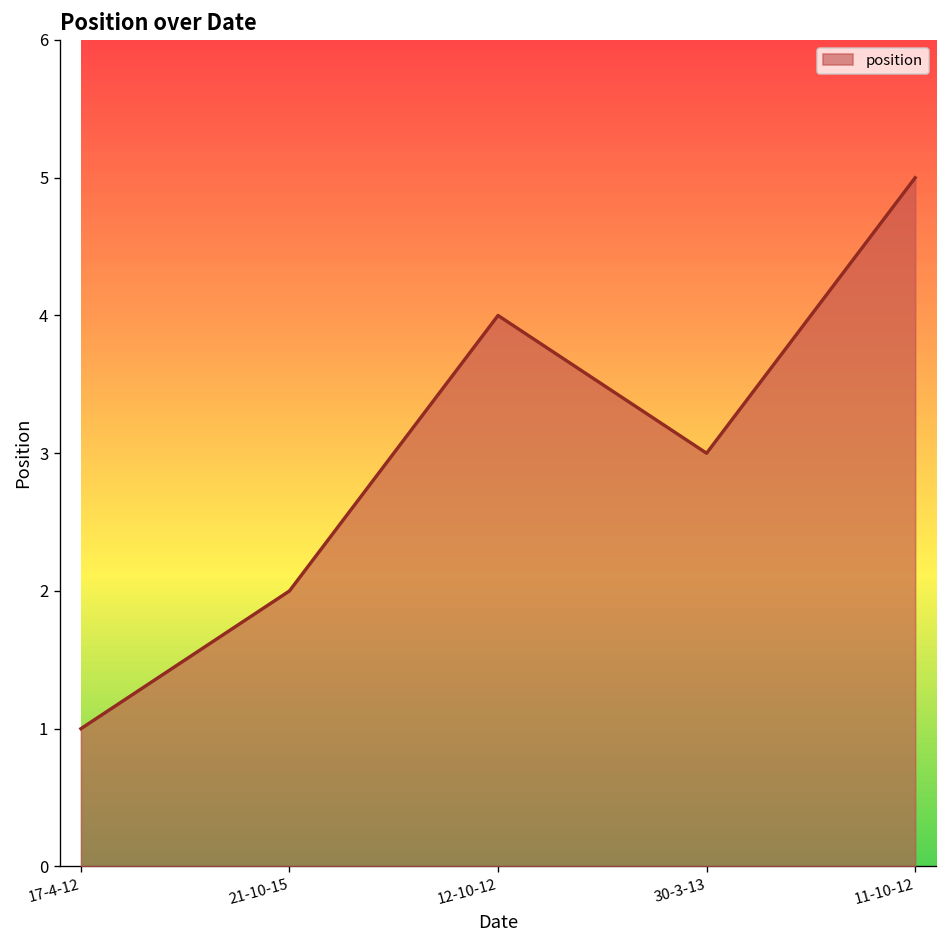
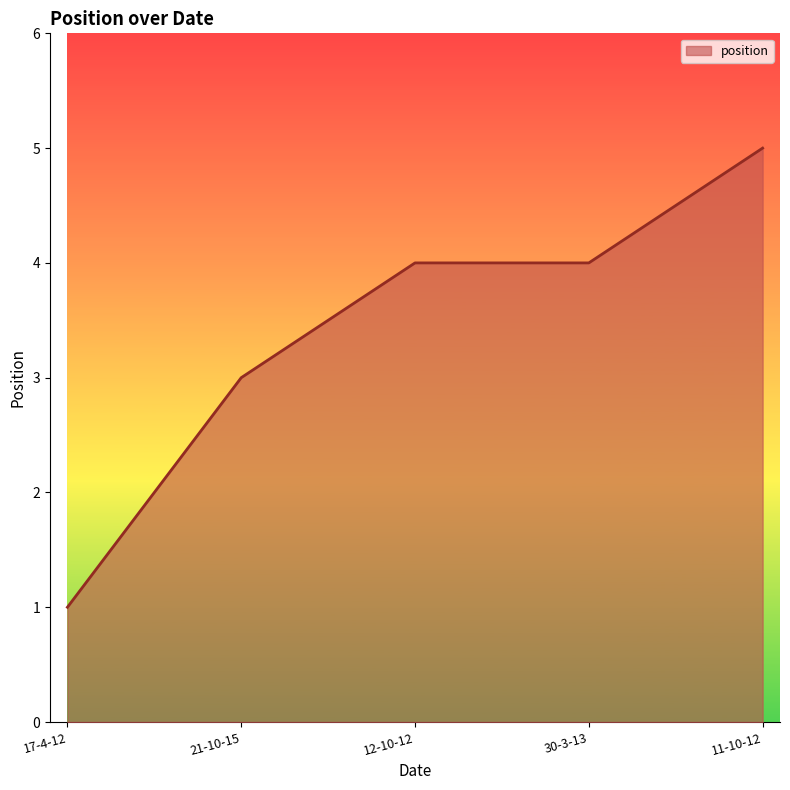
21-10-15: 2 -> 3
30-3-13: 3 -> 4
